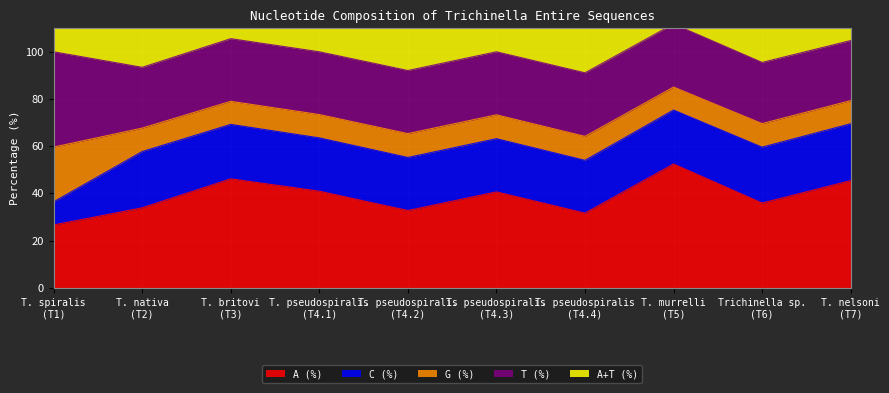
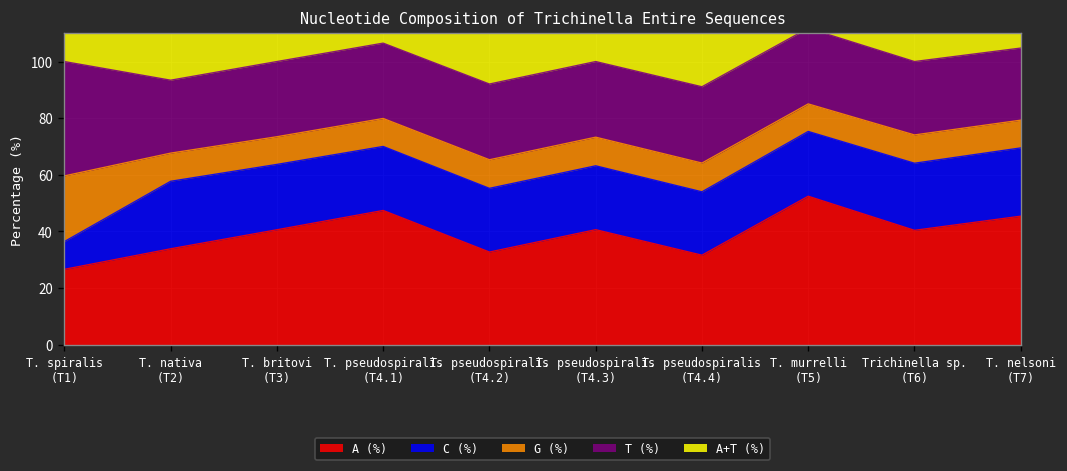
A (%), T. britovi (T3): 46 -> 41
A (%), T. pseudospiralis (T4.1): 41 -> 47
A (%), Trichinella sp. (T6): 36 -> 40
